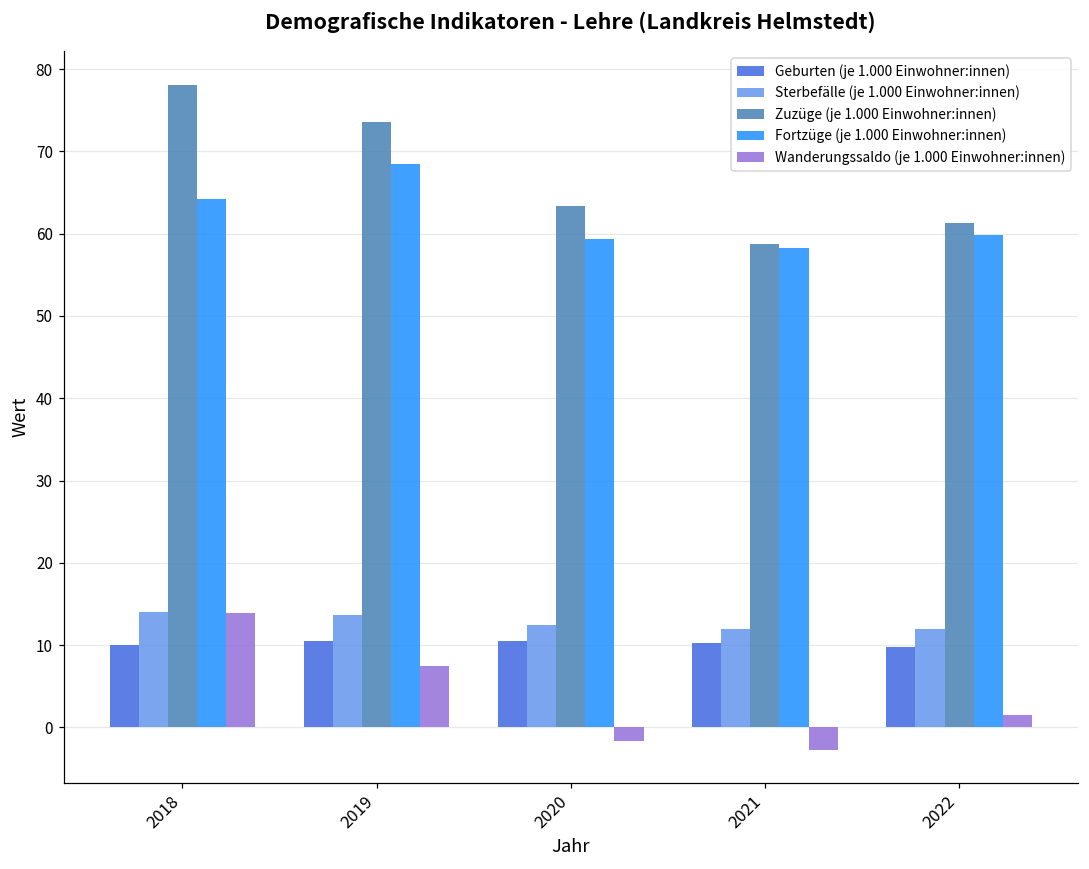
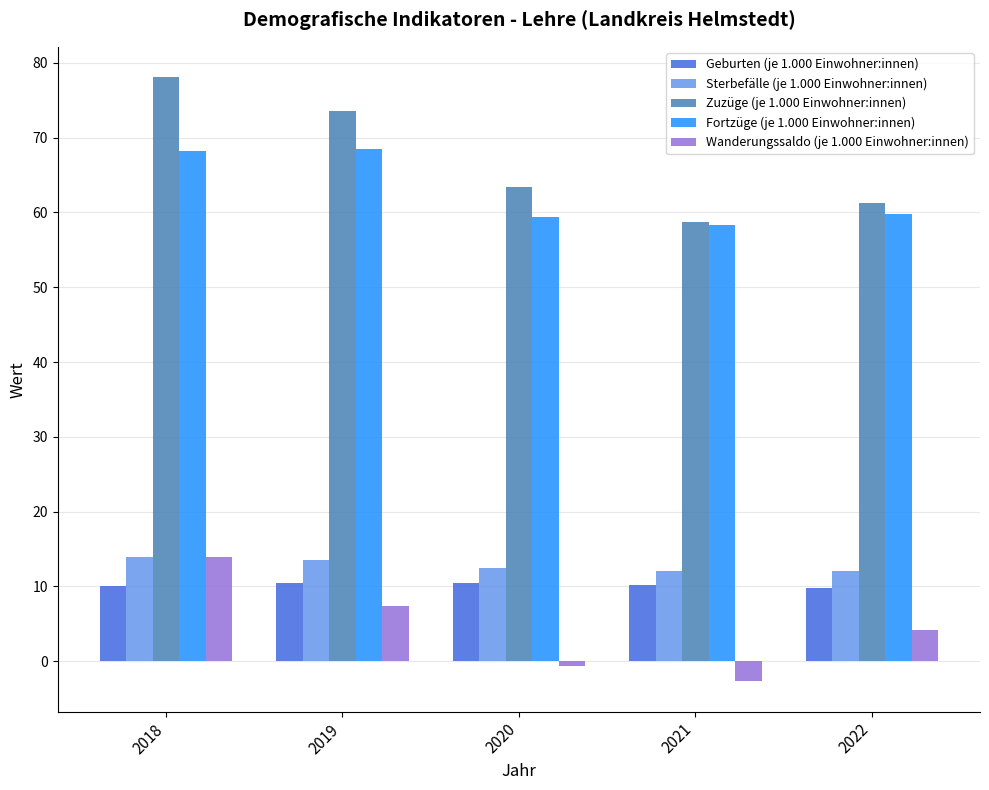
Fortzüge (je 1.000 Einwohner:innen), 2018: 64 -> 68
Wanderungssaldo (je 1.000 Einwohner:innen), 2020: -2 -> -1
Wanderungssaldo (je 1.000 Einwohner:innen), 2022: 2 -> 4
